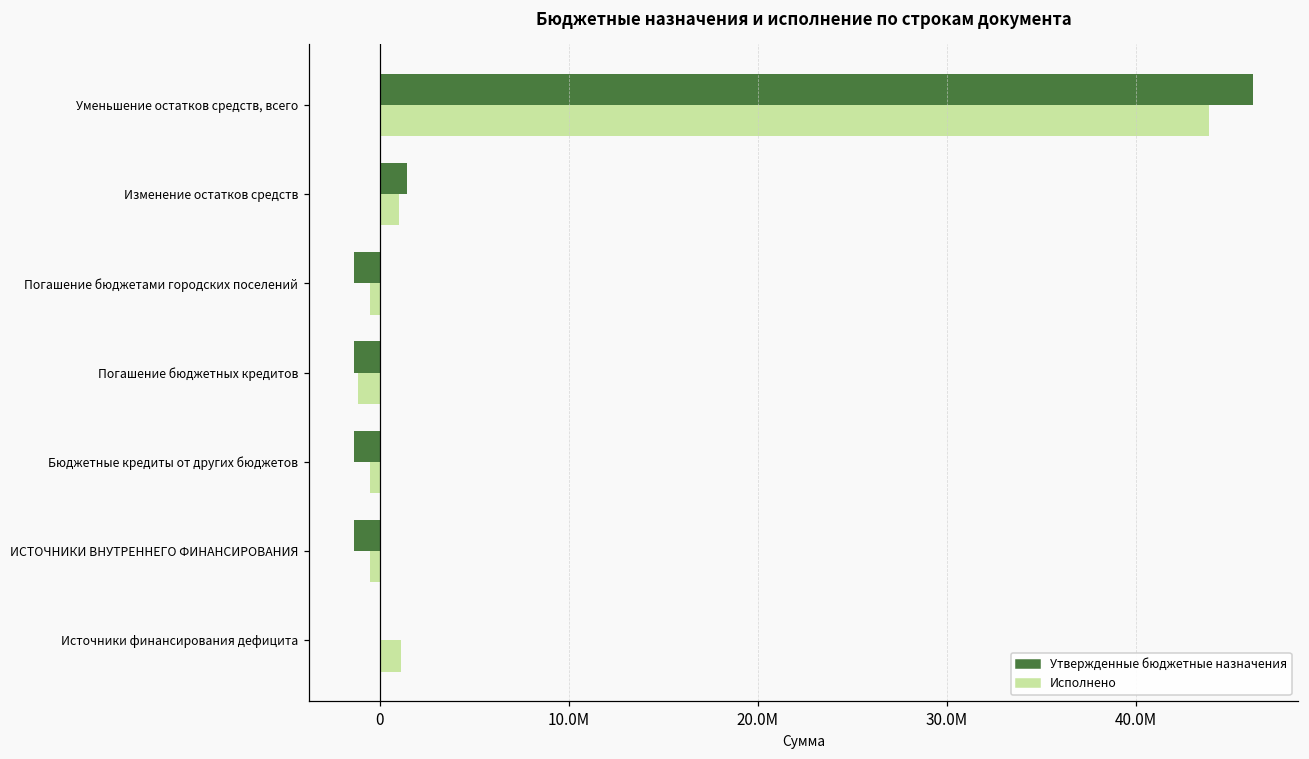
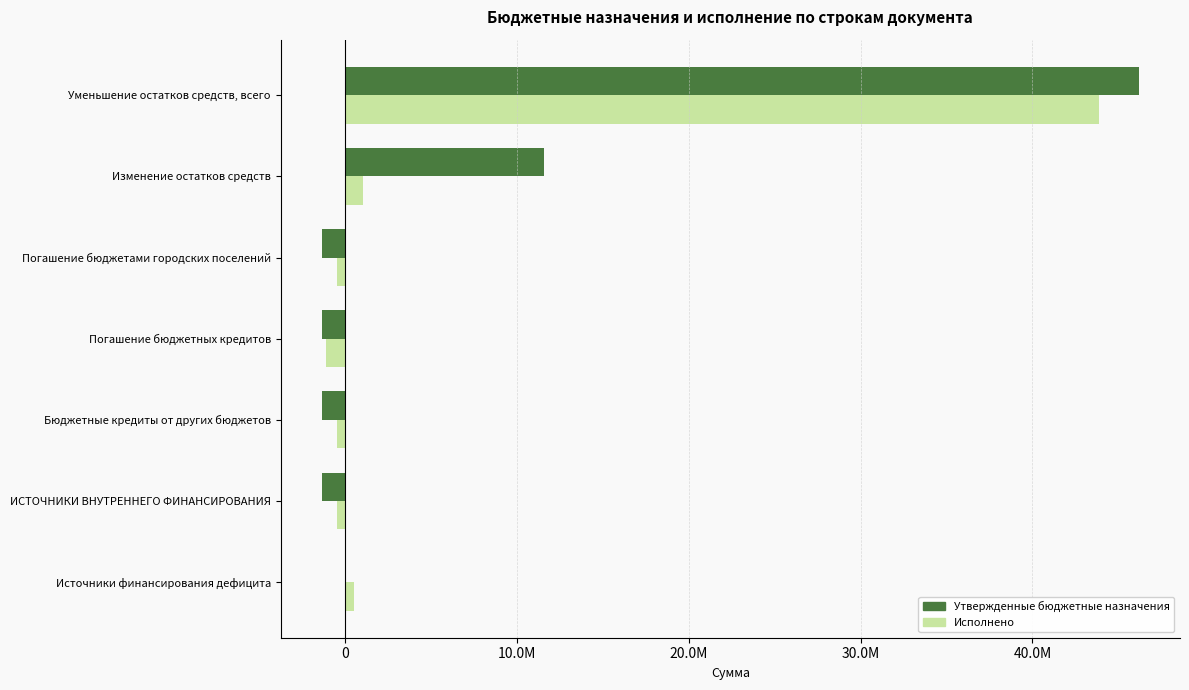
Утвержденные бюджетные назначения, Изменение остатков средств: 1400000 -> 11600000
Исполнено, Источники финансирования дефицита: 1100000 -> 500000
